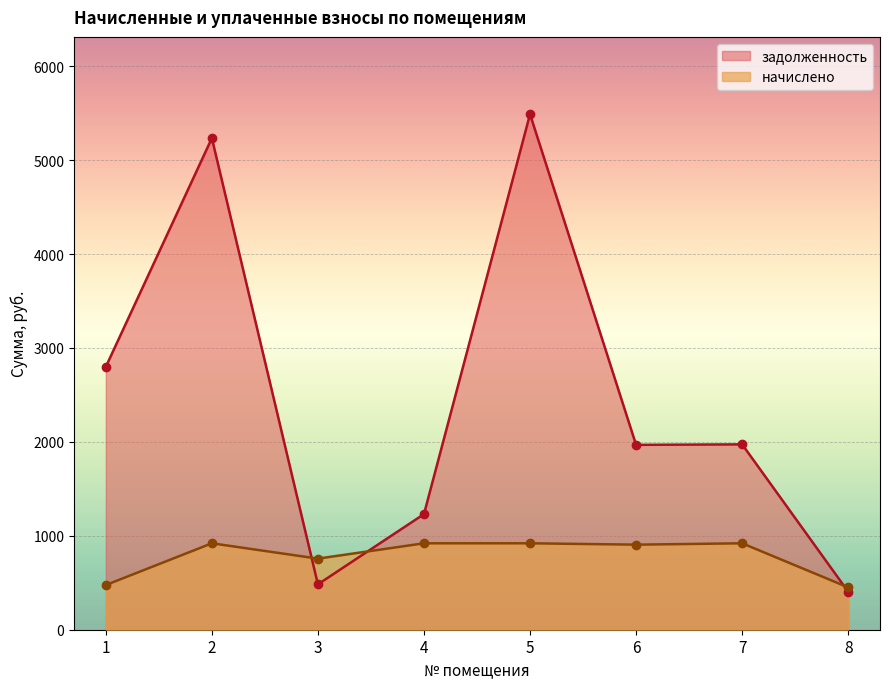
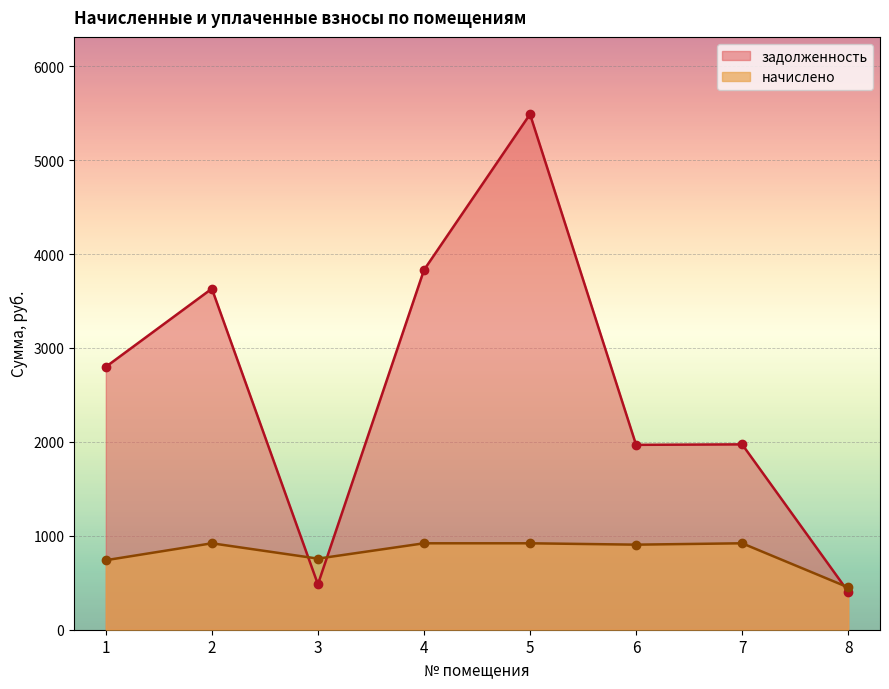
начислено, 1: 500 -> 700
задолженность, 2: 5200 -> 3600
задолженность, 4: 1200 -> 3800
